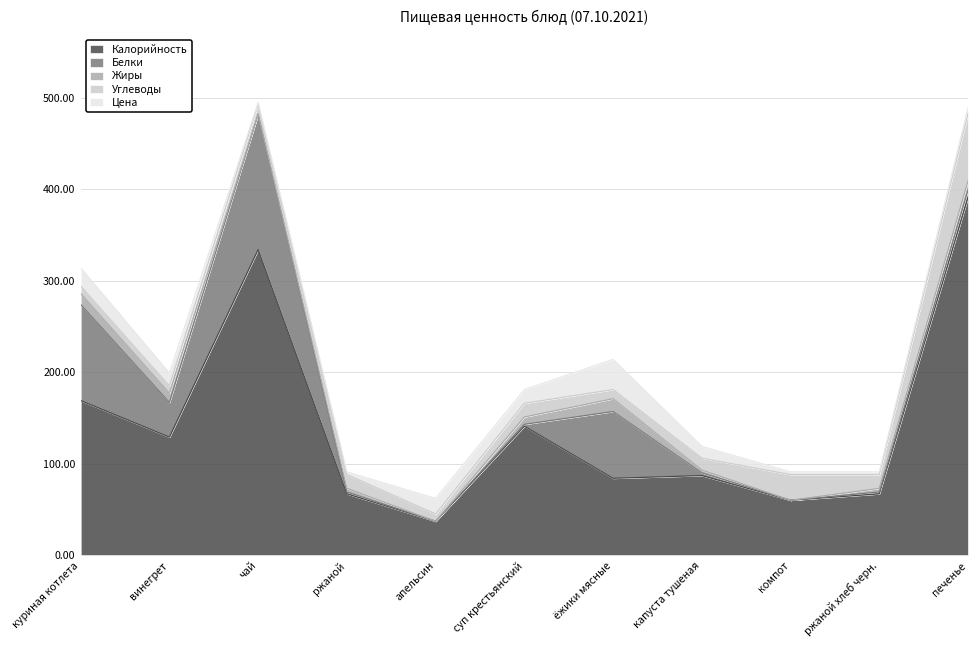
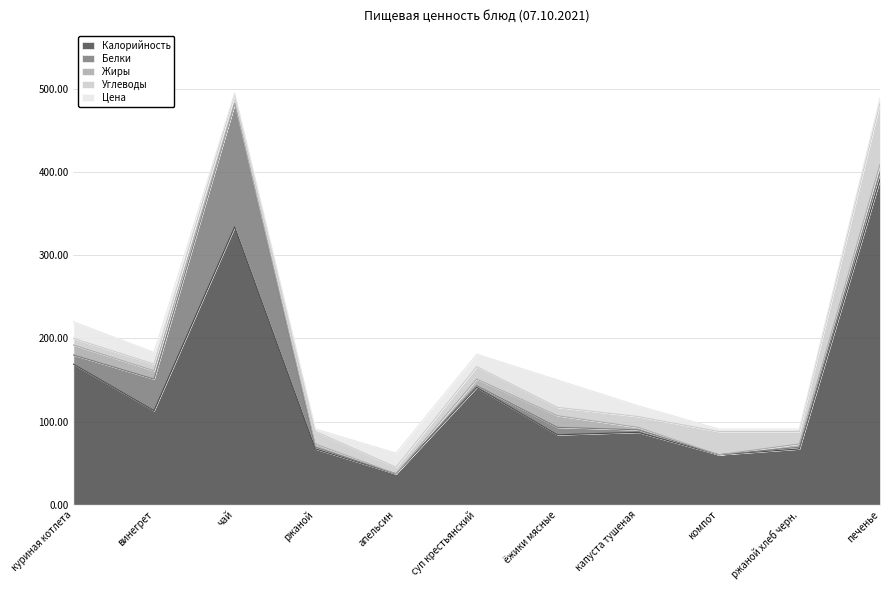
Белки, куриная котлета: 110 -> 10
Калорийность, винегрет: 130 -> 110
Белки, ёжики мясные: 70 -> 10
